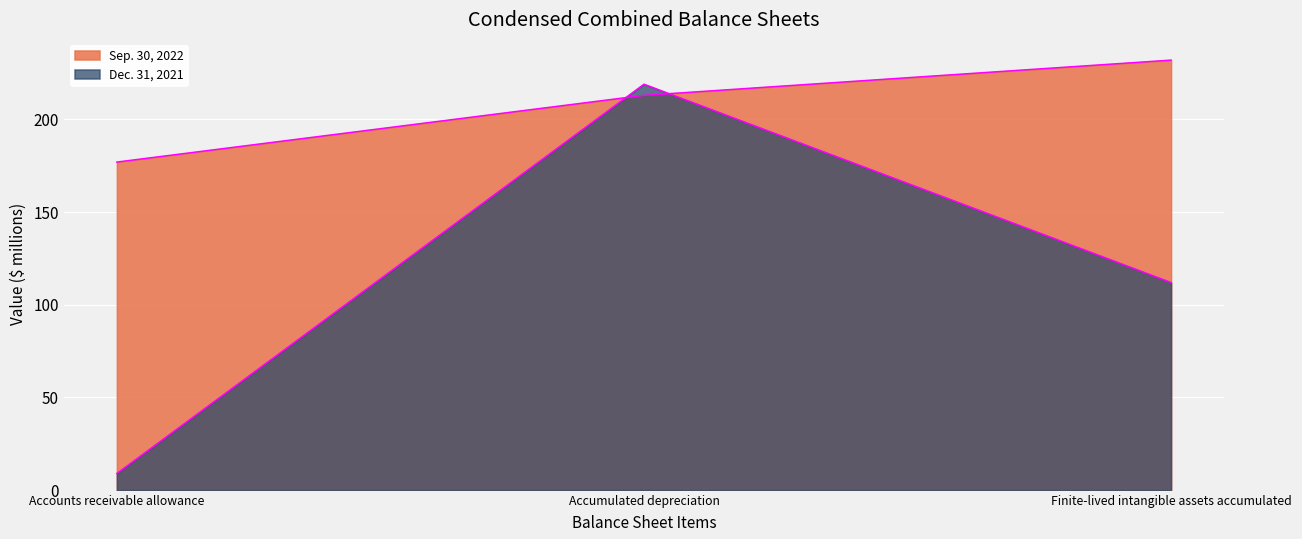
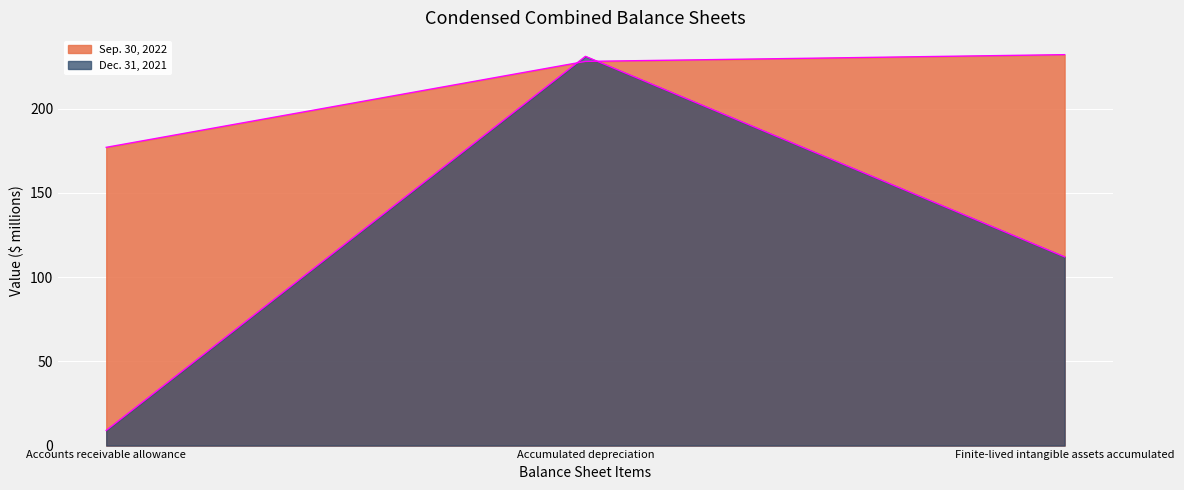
Sep. 30, 2022, Accumulated depreciation: 213 -> 228
Dec. 31, 2021, Accumulated depreciation: 219 -> 231
